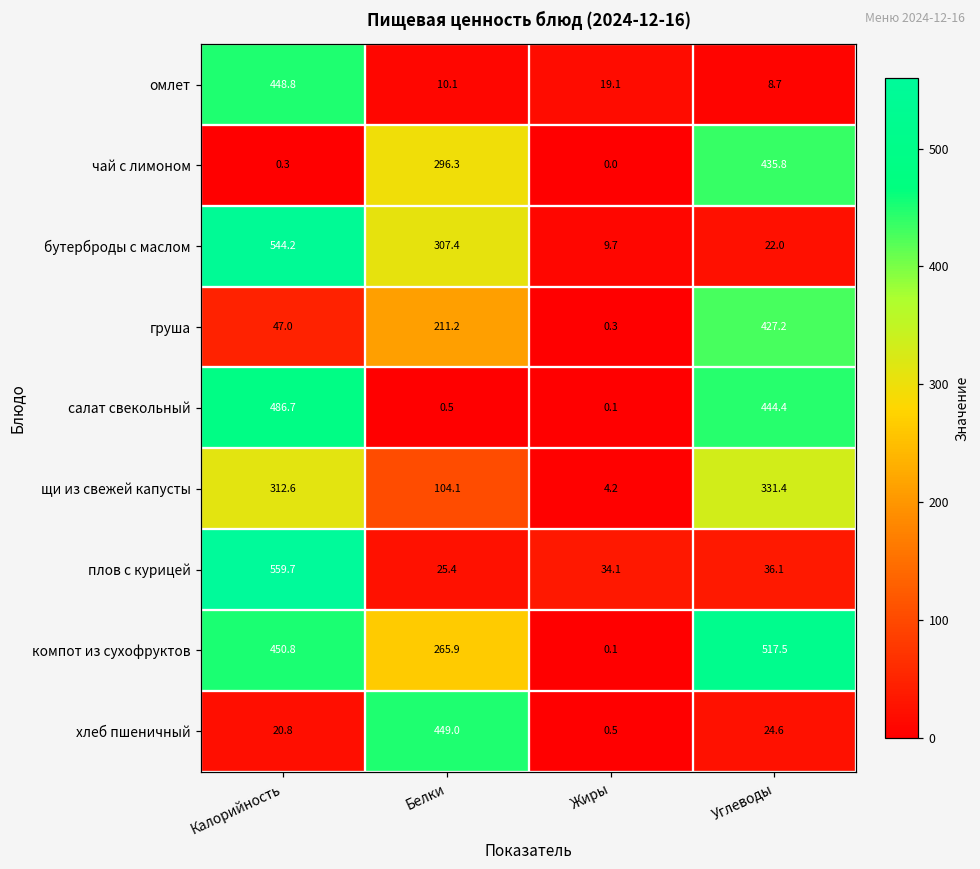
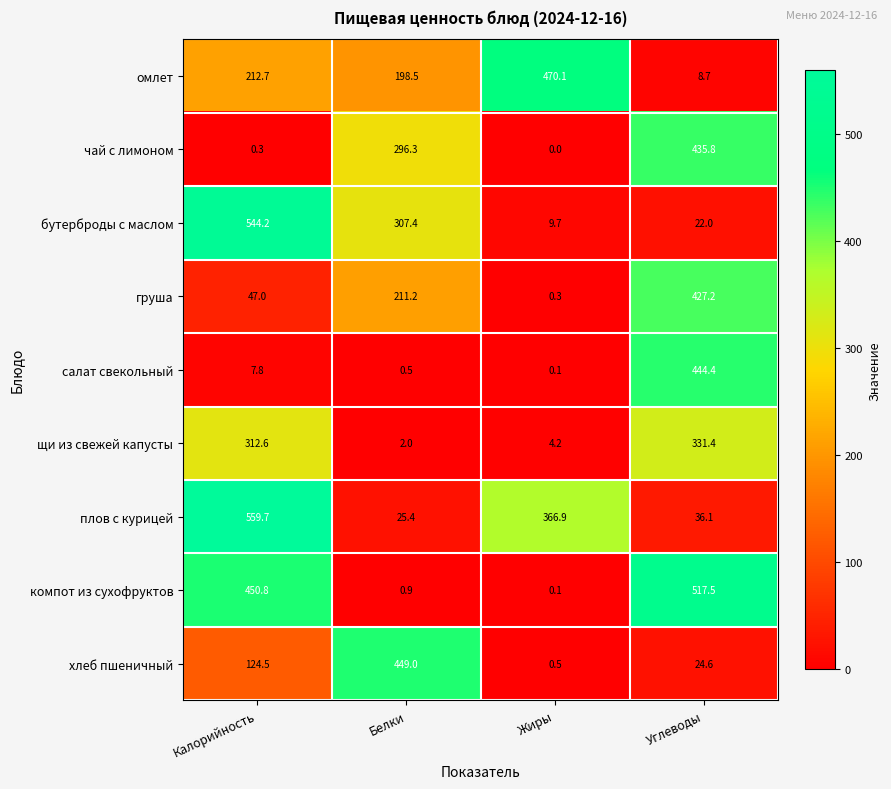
омлет, Калорийность: 448.8 -> 212.7
омлет, Белки: 10.1 -> 198.5
омлет, Жиры: 19.1 -> 470.1
салат свекольный, Калорийность: 486.7 -> 7.8
щи из свежей капусты, Белки: 104.1 -> 2.0
плов с курицей, Жиры: 34.1 -> 366.9
компот из сухофруктов, Белки: 265.9 -> 0.9
хлеб пшеничный, Калорийность: 20.8 -> 124.5
